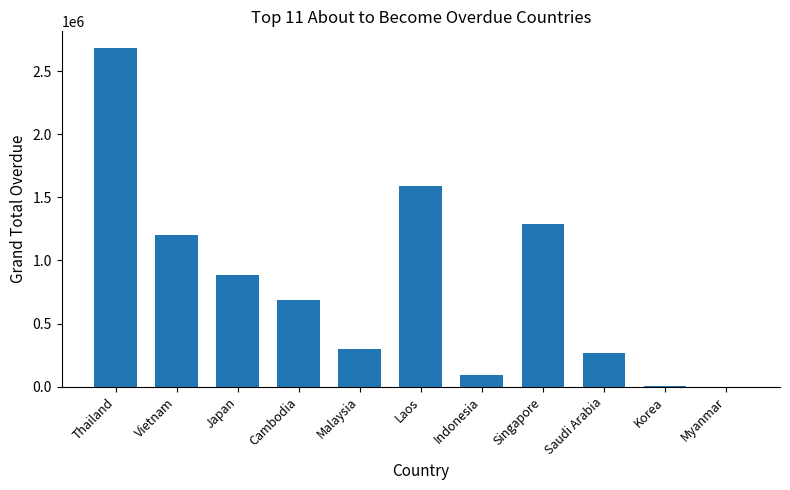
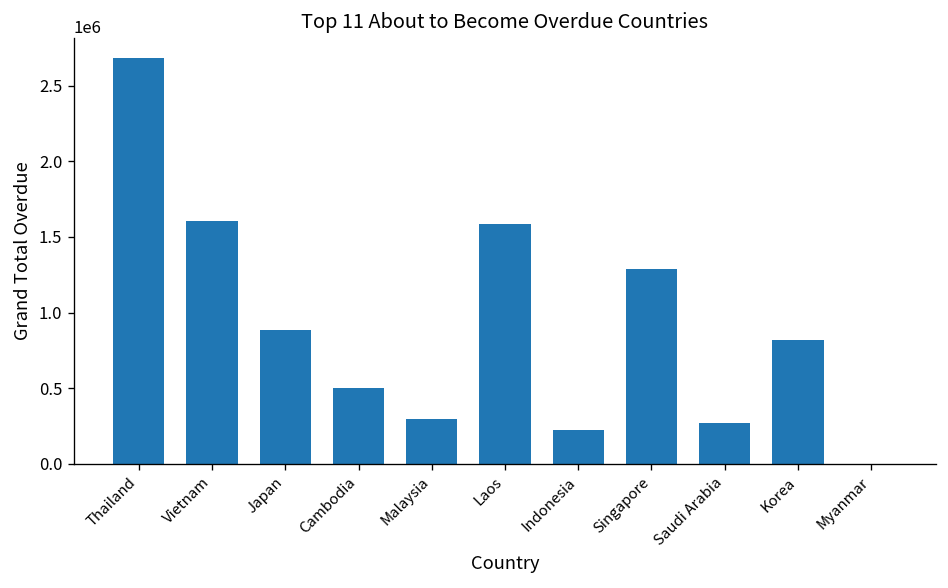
Vietnam: 1200000 -> 1600000
Cambodia: 680000 -> 500000
Indonesia: 90000 -> 220000
Korea: 10000 -> 820000
